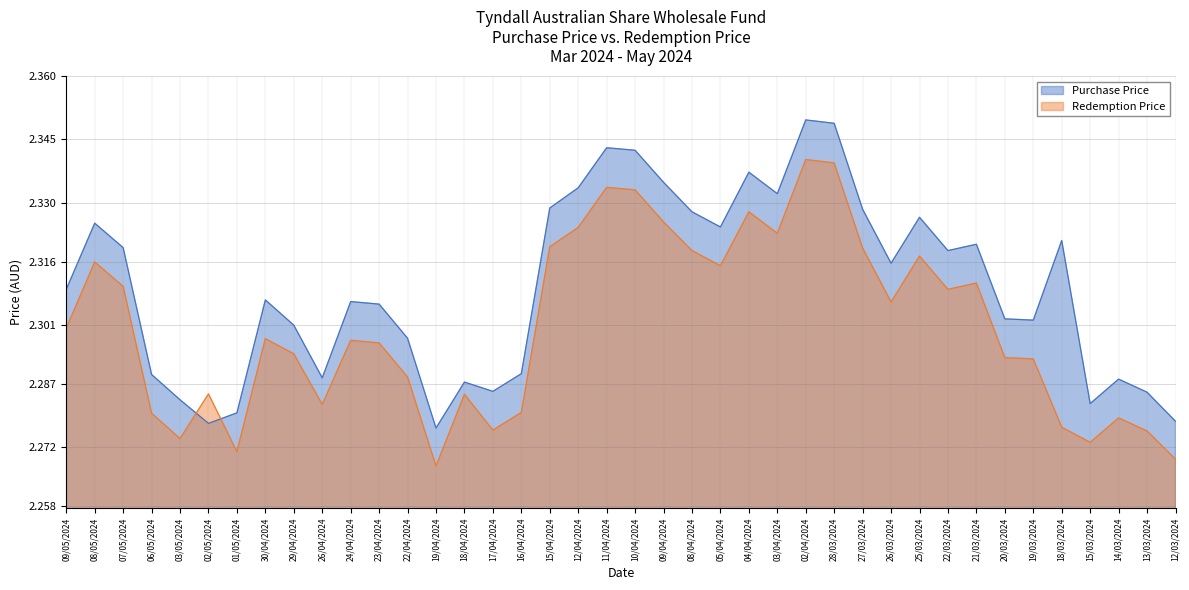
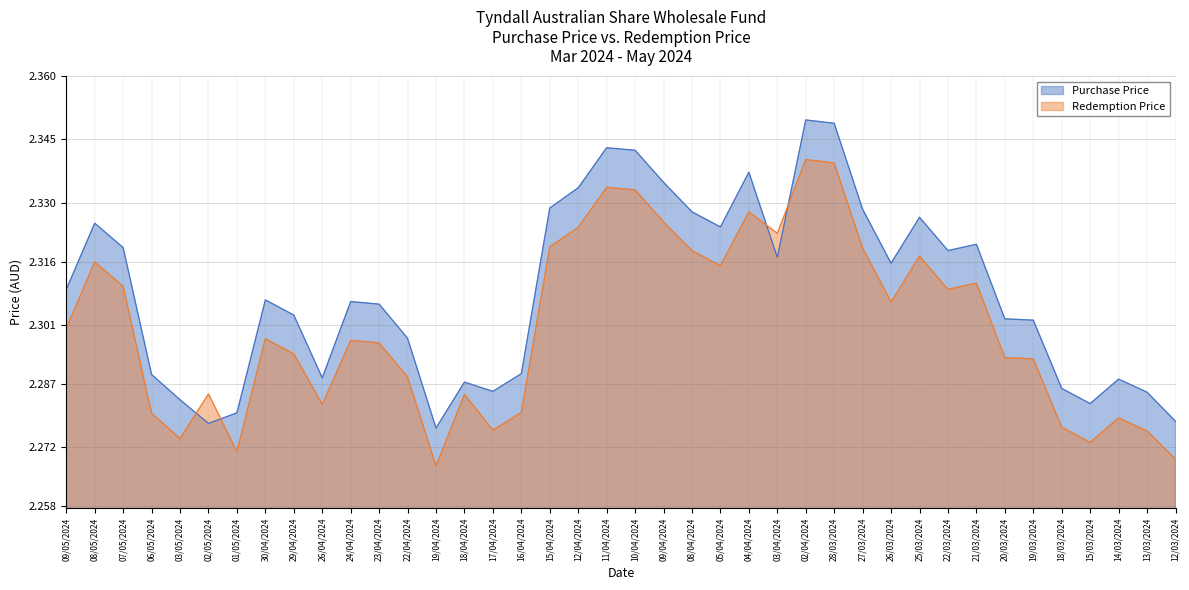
Purchase Price, 29/04/2024: 2.301 -> 2.303
Purchase Price, 03/04/2024: 2.332 -> 2.317
Purchase Price, 18/03/2024: 2.321 -> 2.286
